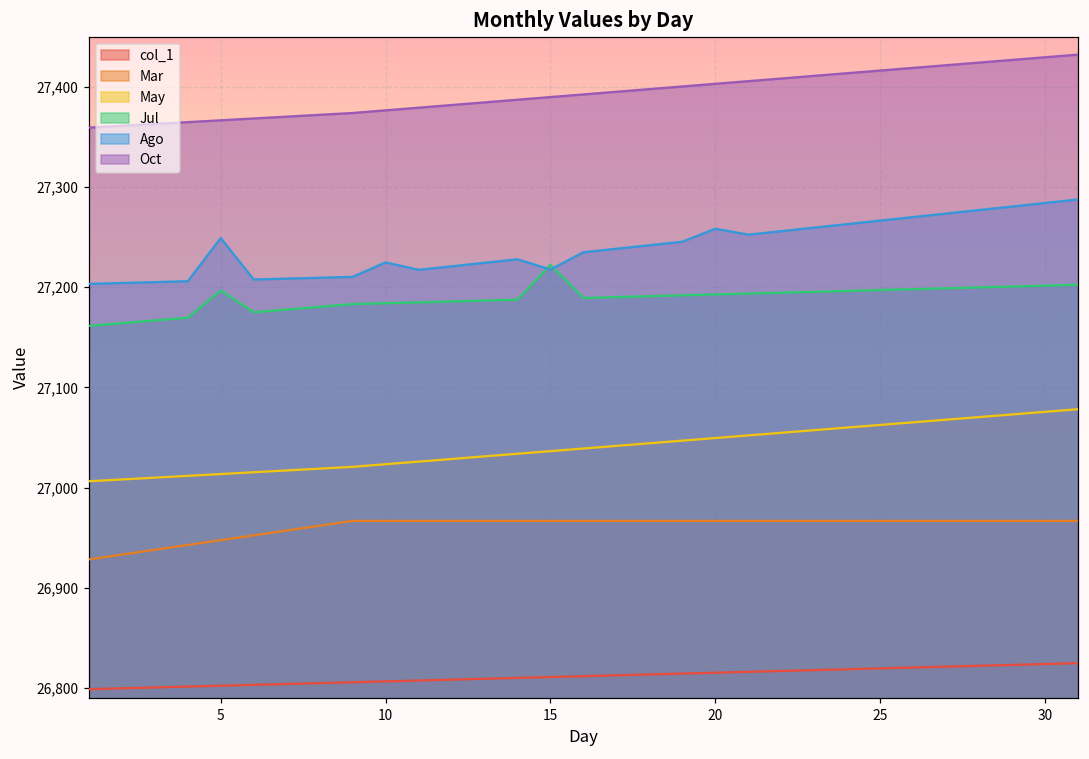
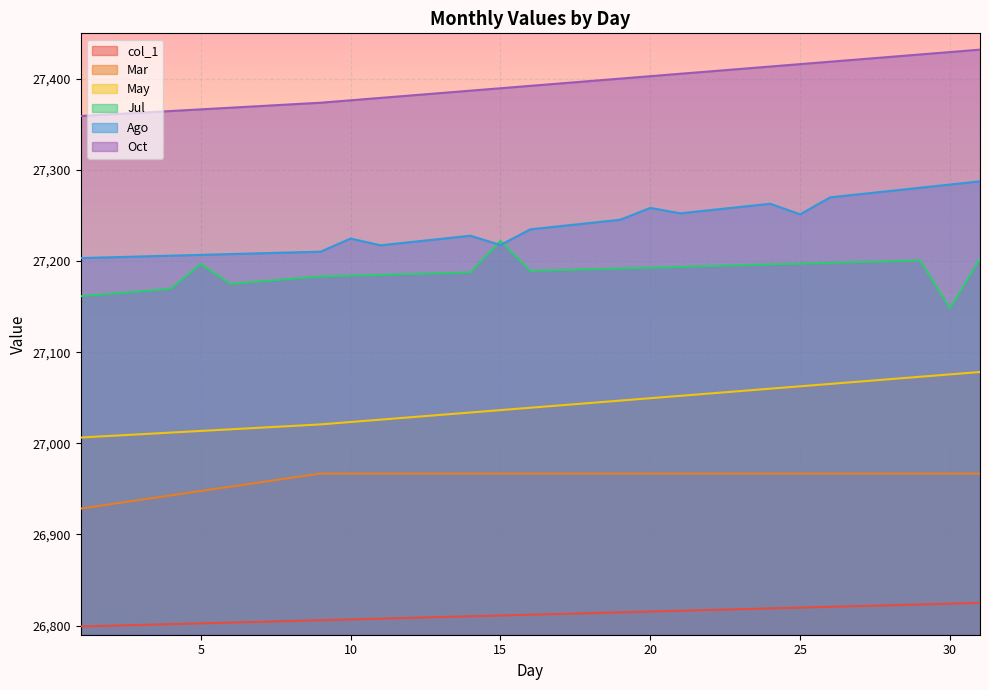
Ago, 5: 27,250 -> 27,210
Ago, 25: 27,270 -> 27,250
Jul, 30: 27,200 -> 27,150
